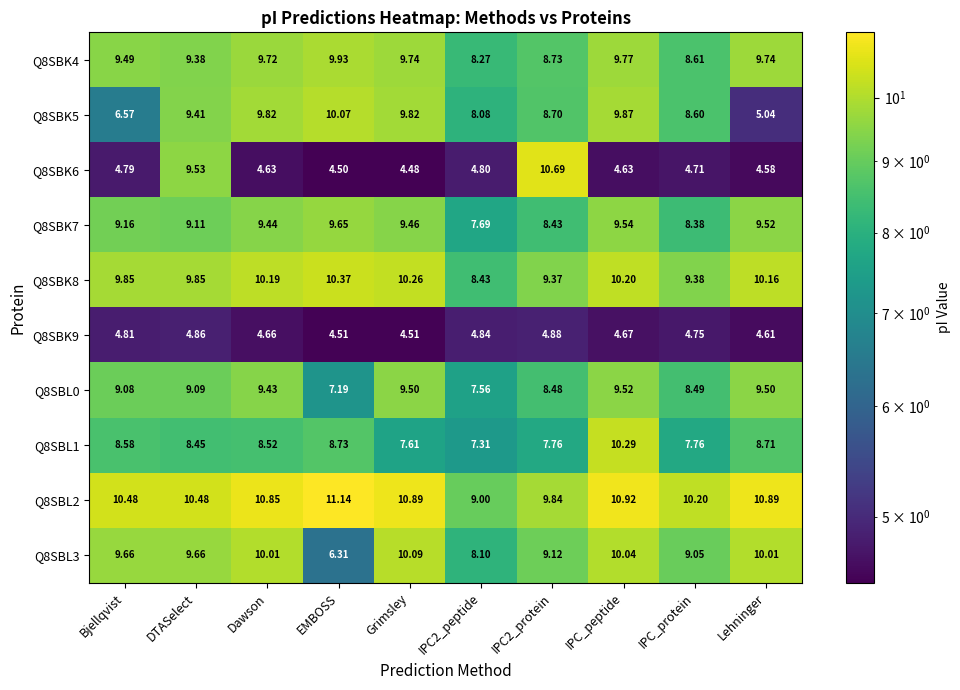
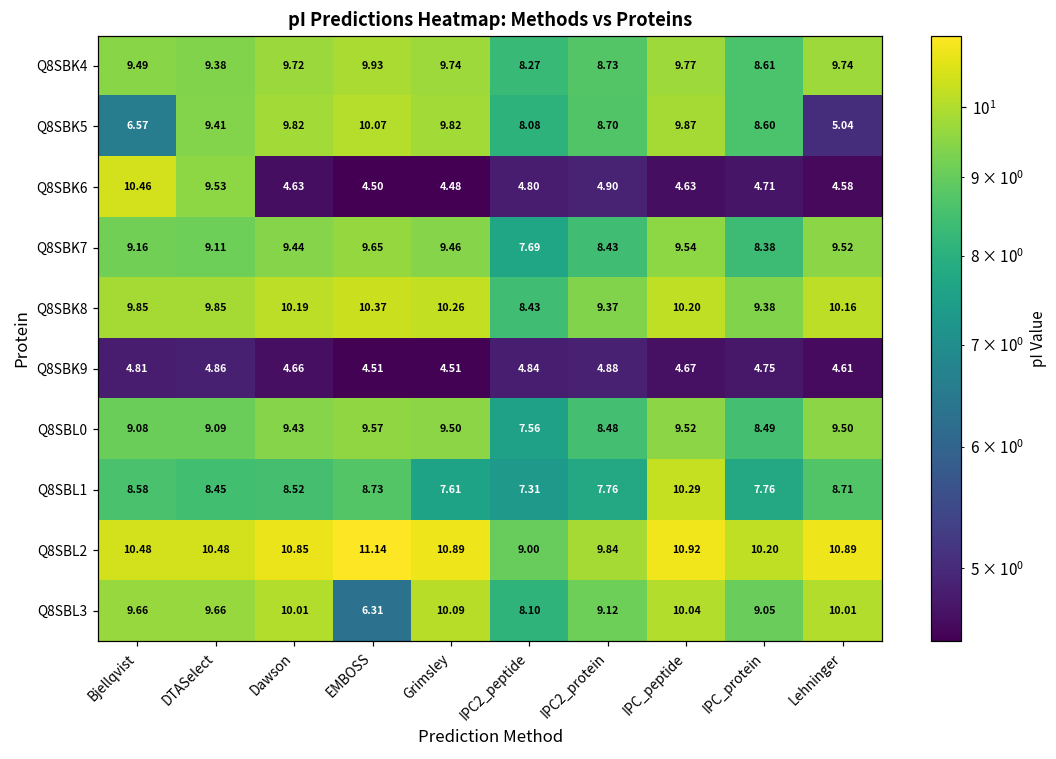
Q8SBK6, Bjellqvist: 4.79 -> 10.46
Q8SBK6, IPC2_protein: 10.69 -> 4.90
Q8SBL0, EMBOSS: 7.19 -> 9.57
